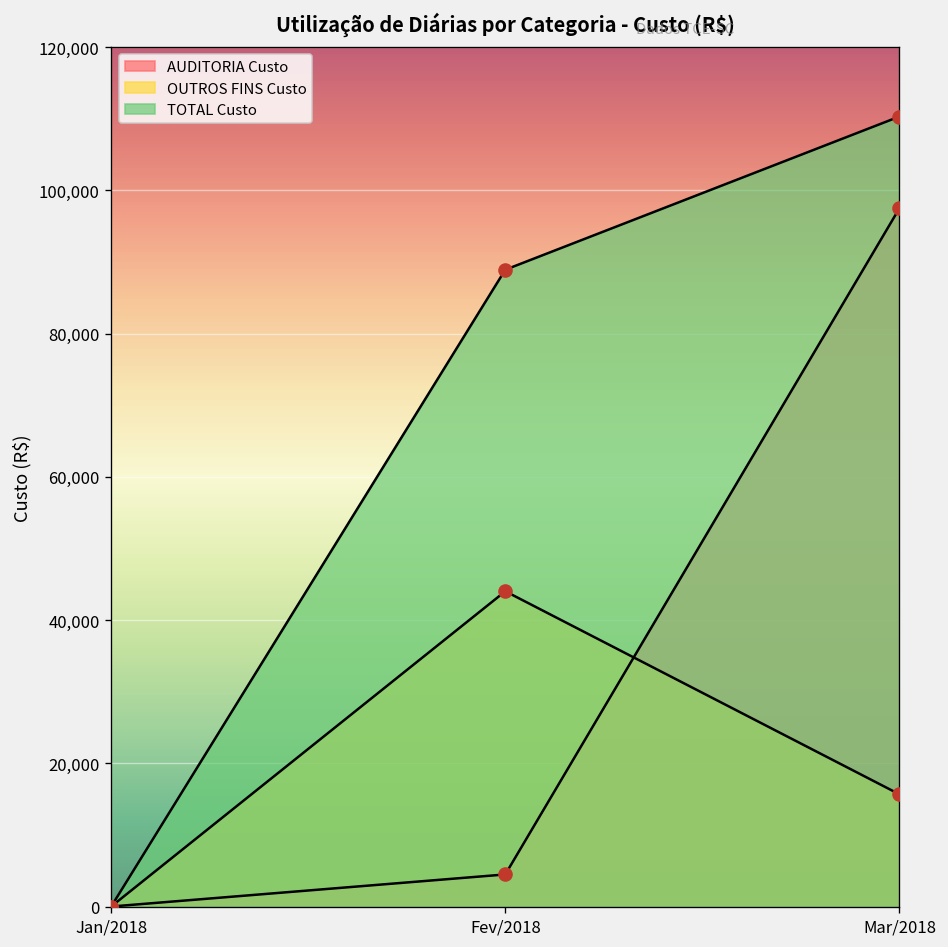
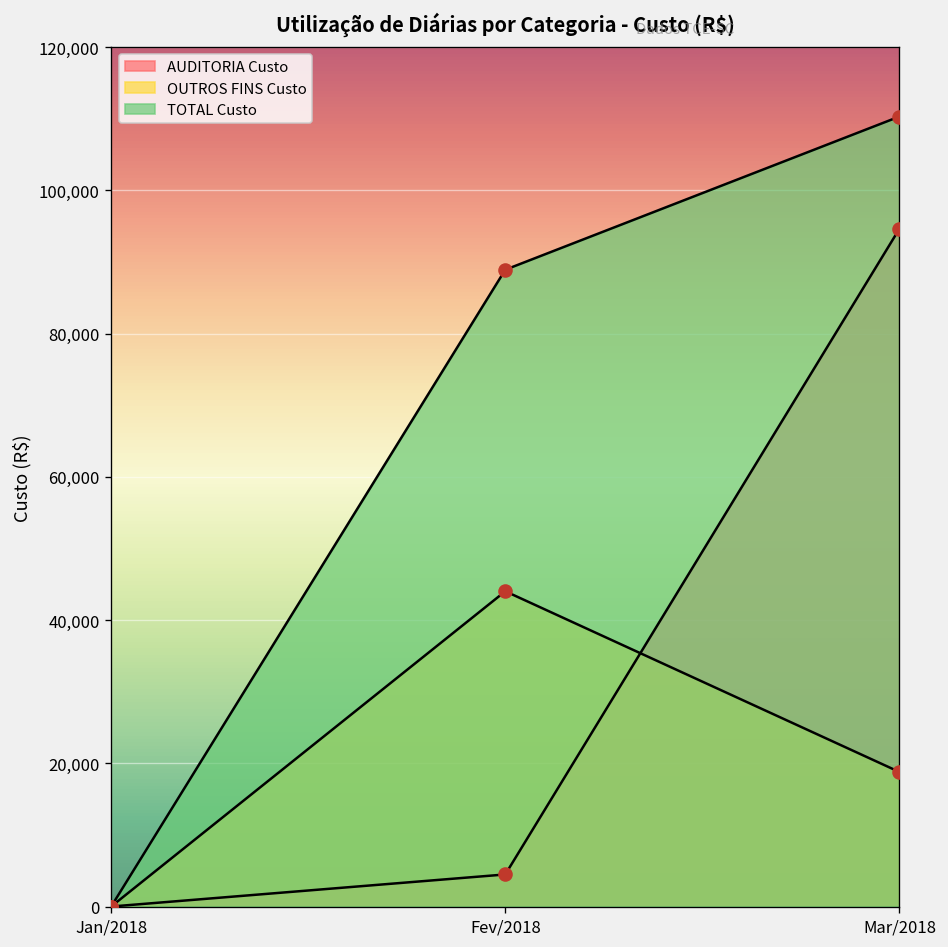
AUDITORIA Custo, Mar/2018: 97,000 -> 95,000
OUTROS FINS Custo, Mar/2018: 16,000 -> 19,000
